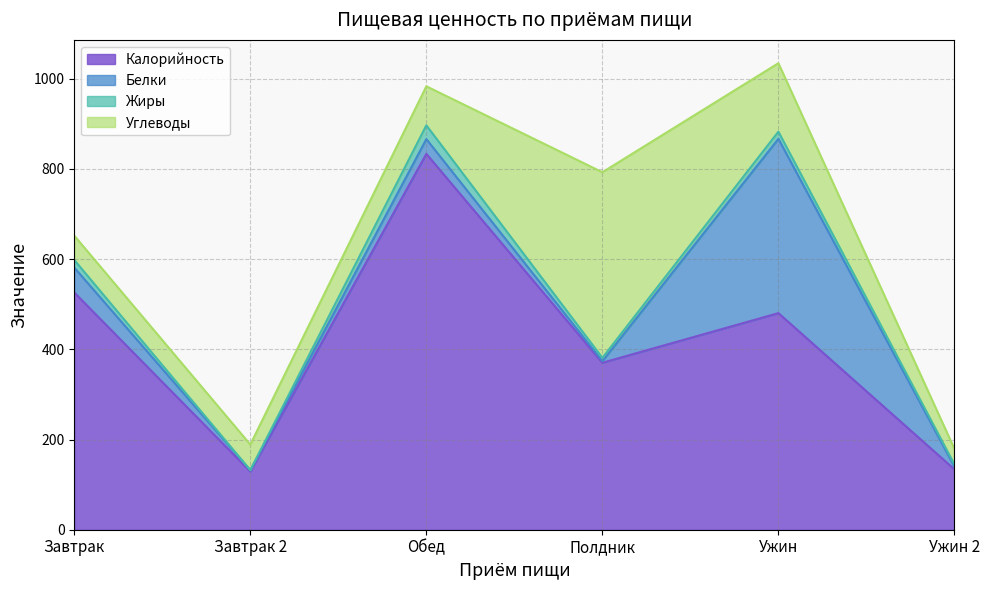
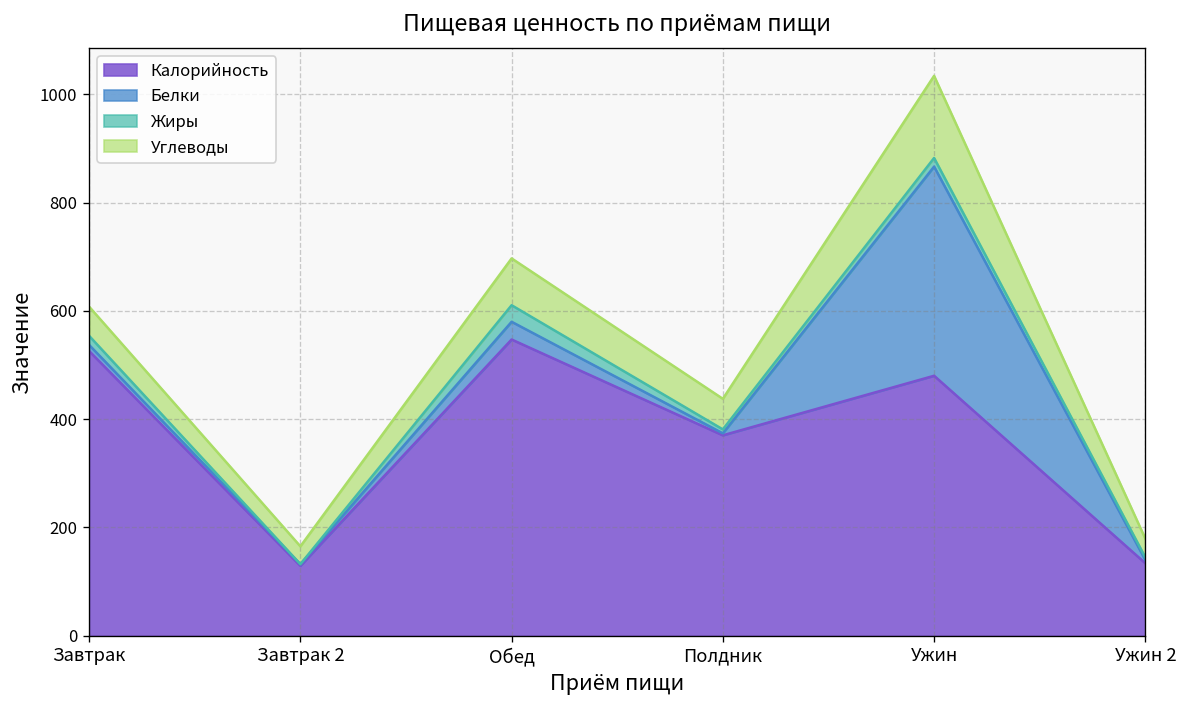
Белки, Завтрак: 60 -> 10
Углеводы, Завтрак 2: 60 -> 30
Калорийность, Обед: 830 -> 550
Углеводы, Полдник: 410 -> 60
